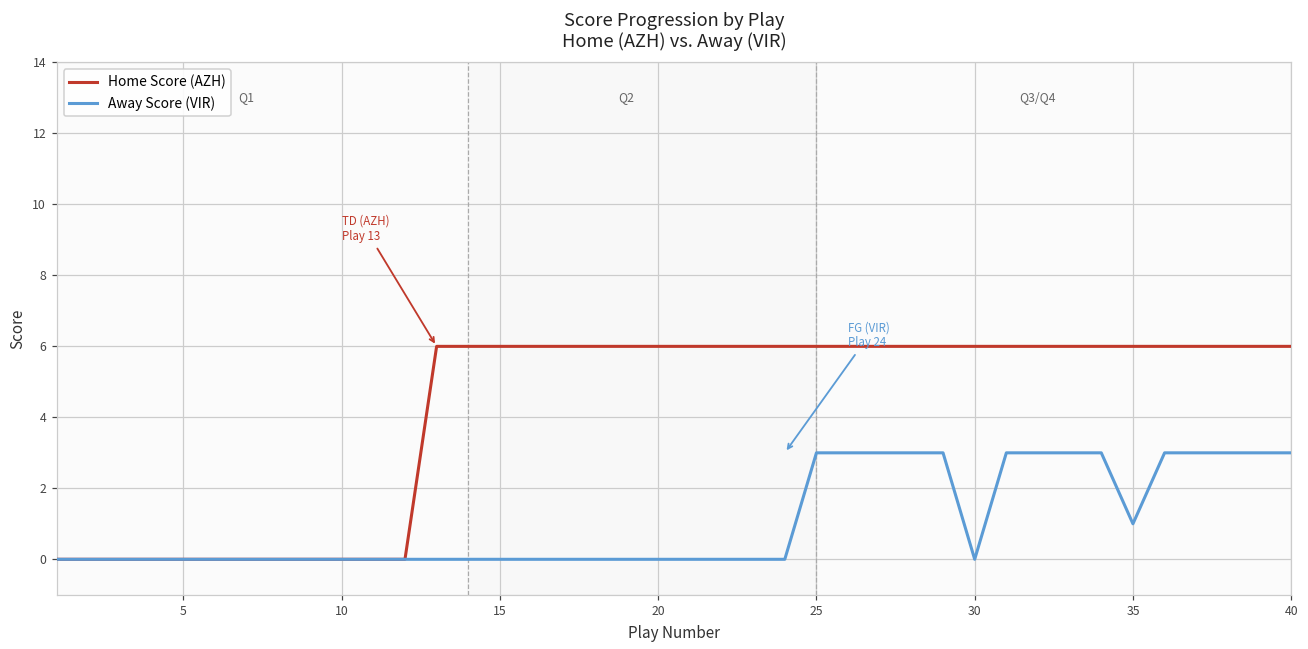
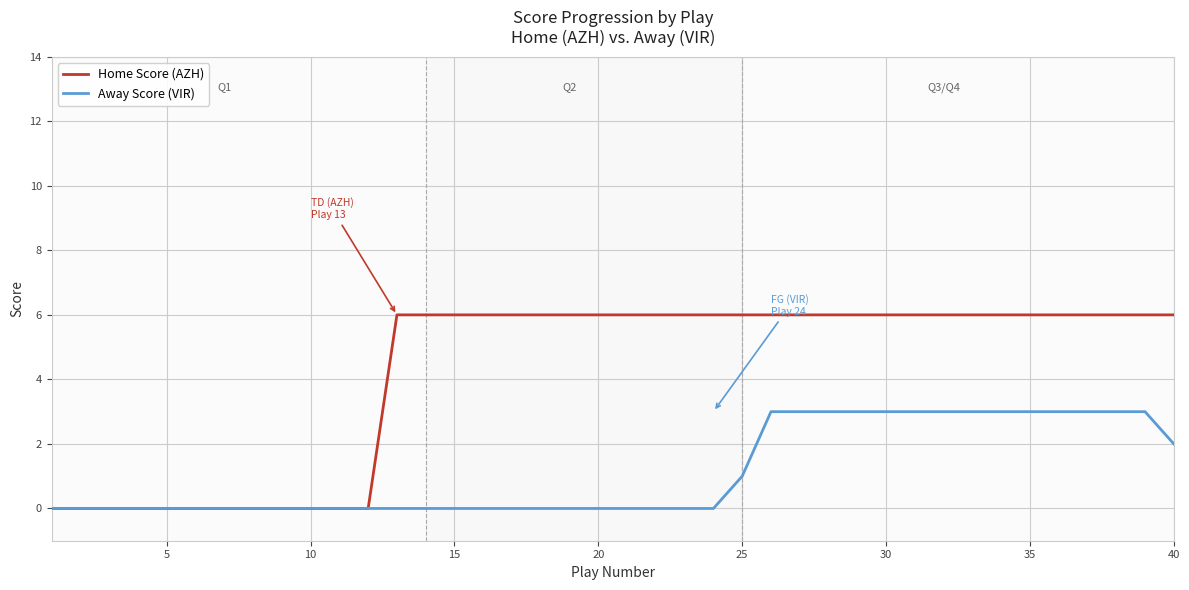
Away Score (VIR), 25: 3 -> 1
Away Score (VIR), 30: 0 -> 3
Away Score (VIR), 35: 1 -> 3
Away Score (VIR), 40: 3 -> 2
